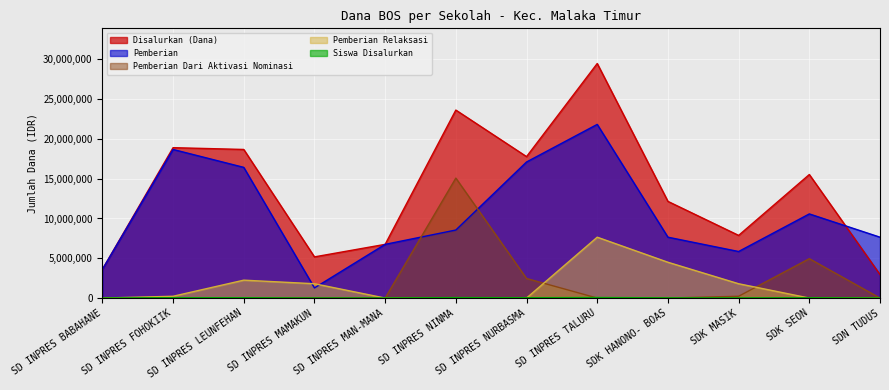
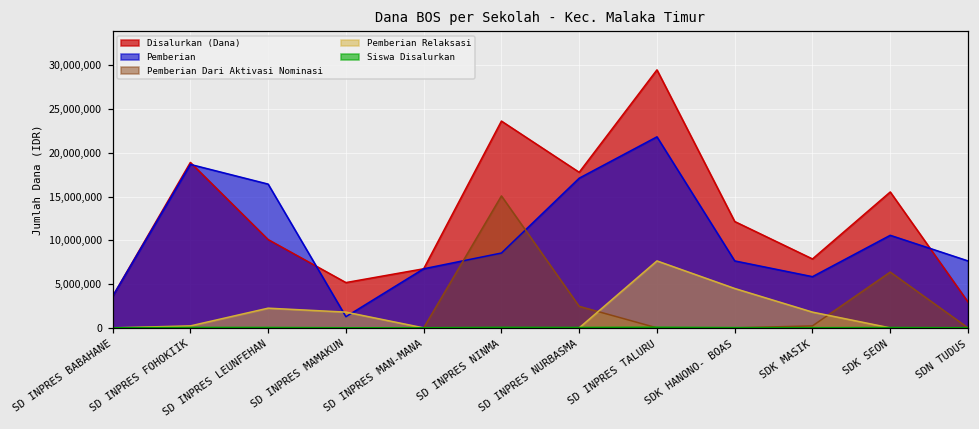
Disalurkan (Dana), SD INPRES LEUNFEHAN: 19,000,000 -> 10,000,000
Pemberian Dari Aktivasi Nominasi, SDK SEON: 5,000,000 -> 6,000,000
